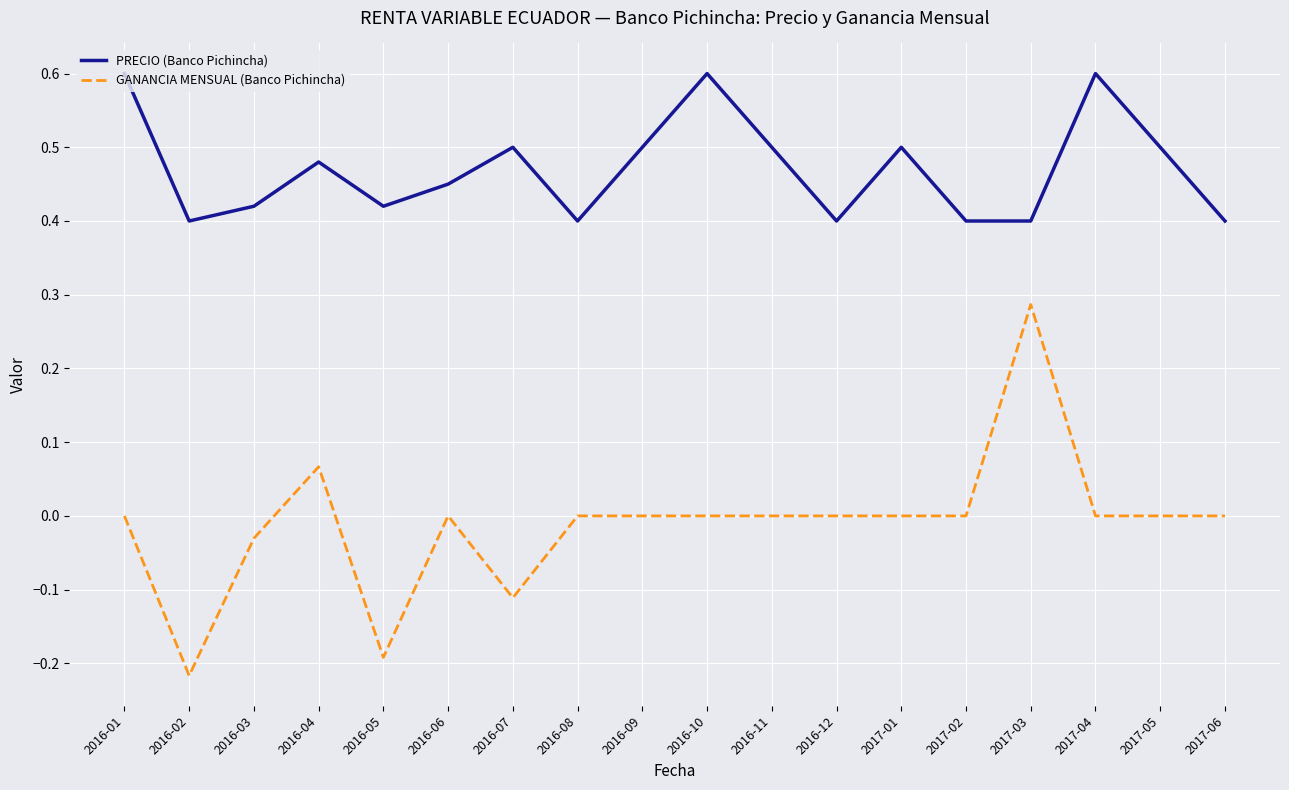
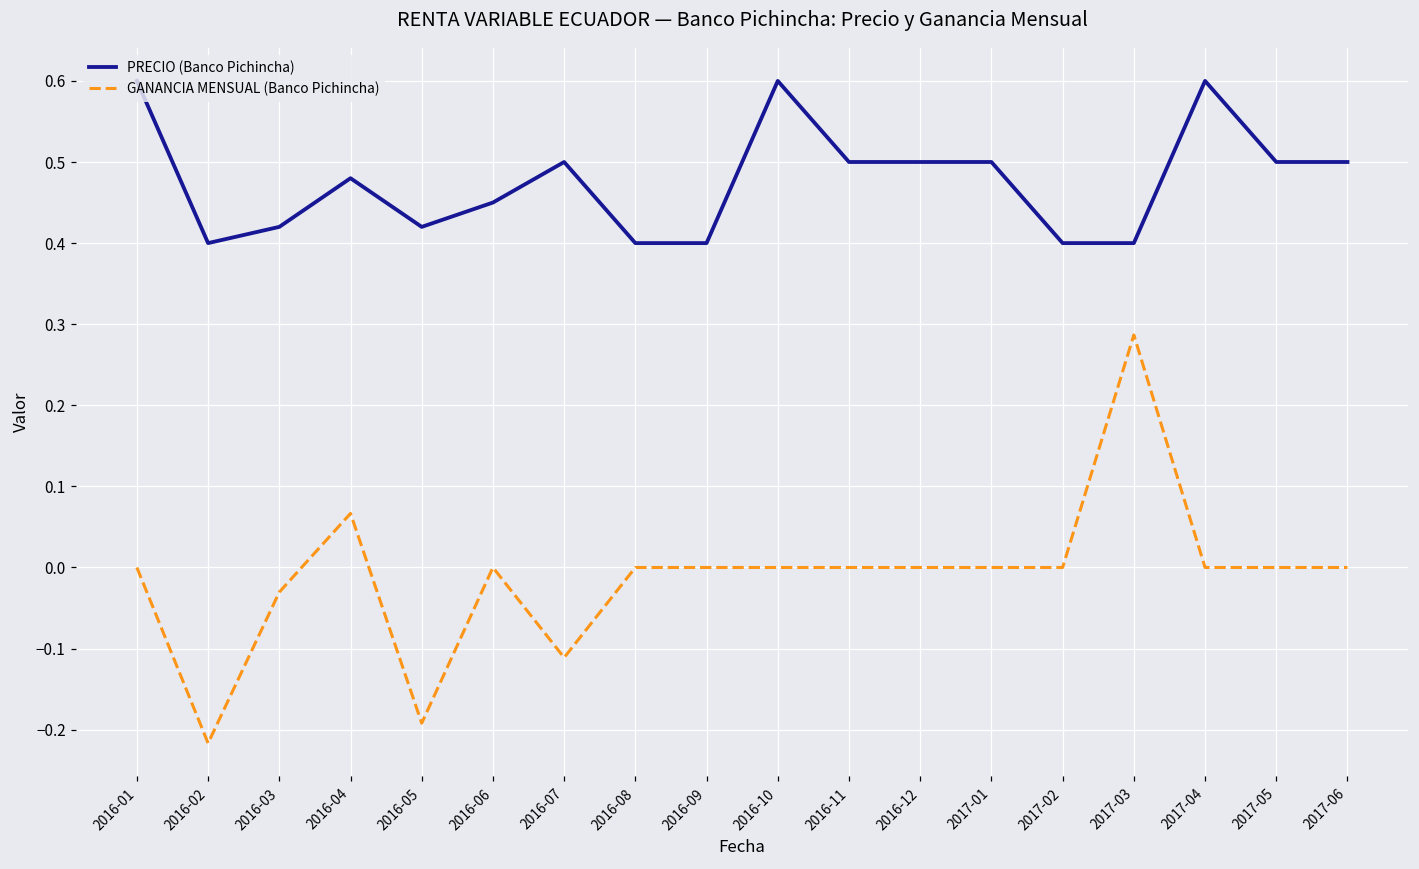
PRECIO (Banco Pichincha), 2016-09: 0.5 -> 0.4
PRECIO (Banco Pichincha), 2016-12: 0.4 -> 0.5
PRECIO (Banco Pichincha), 2017-06: 0.4 -> 0.5
